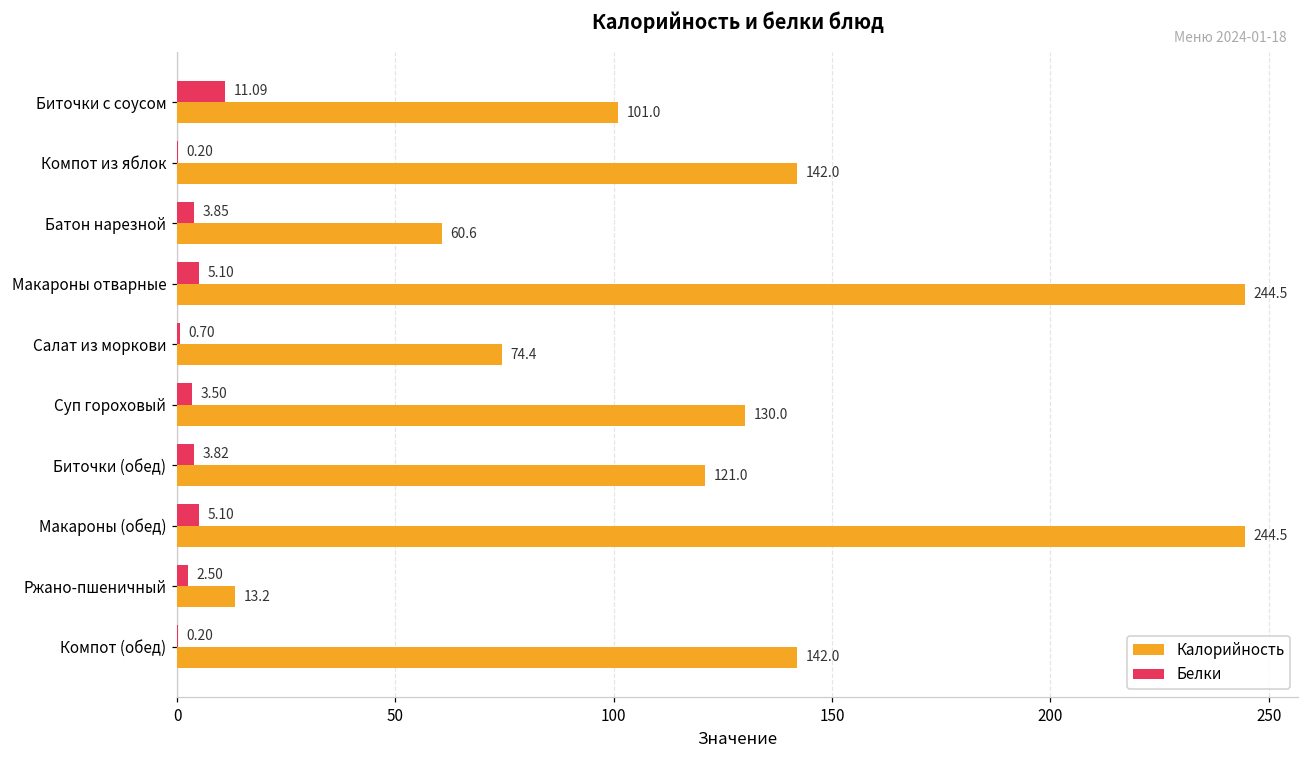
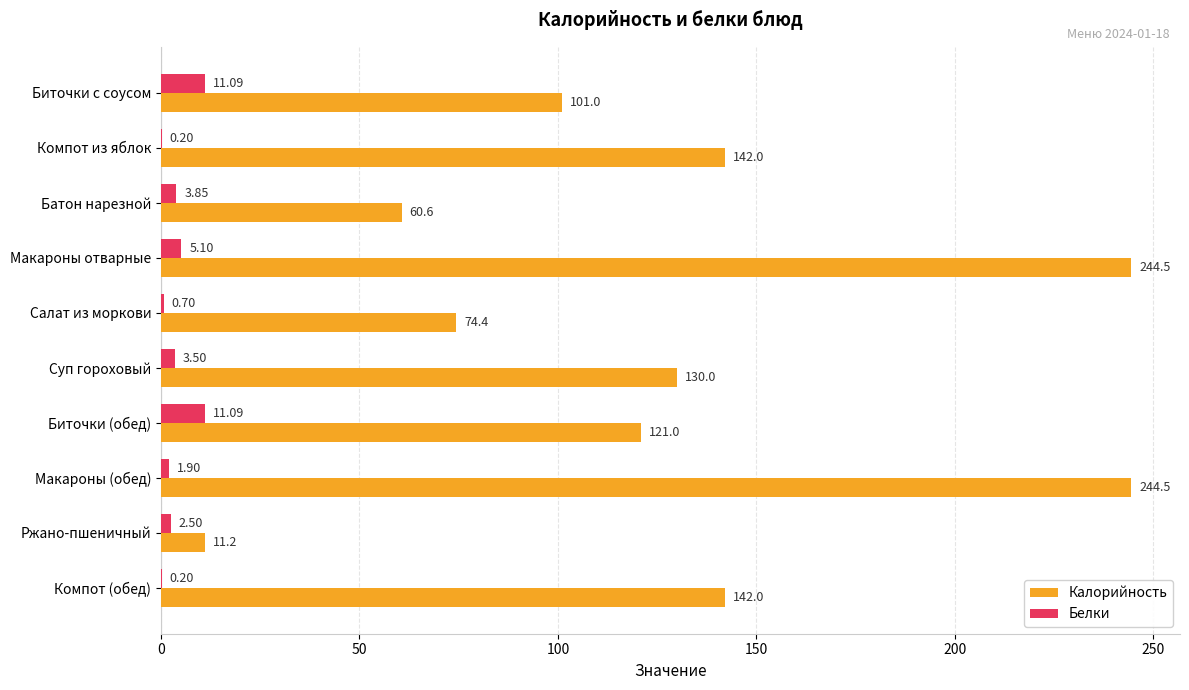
Белки, Биточки (обед): 3.82 -> 11.09
Белки, Макароны (обед): 5.10 -> 1.90
Калорийность, Ржано-пшеничный: 13.2 -> 11.2
